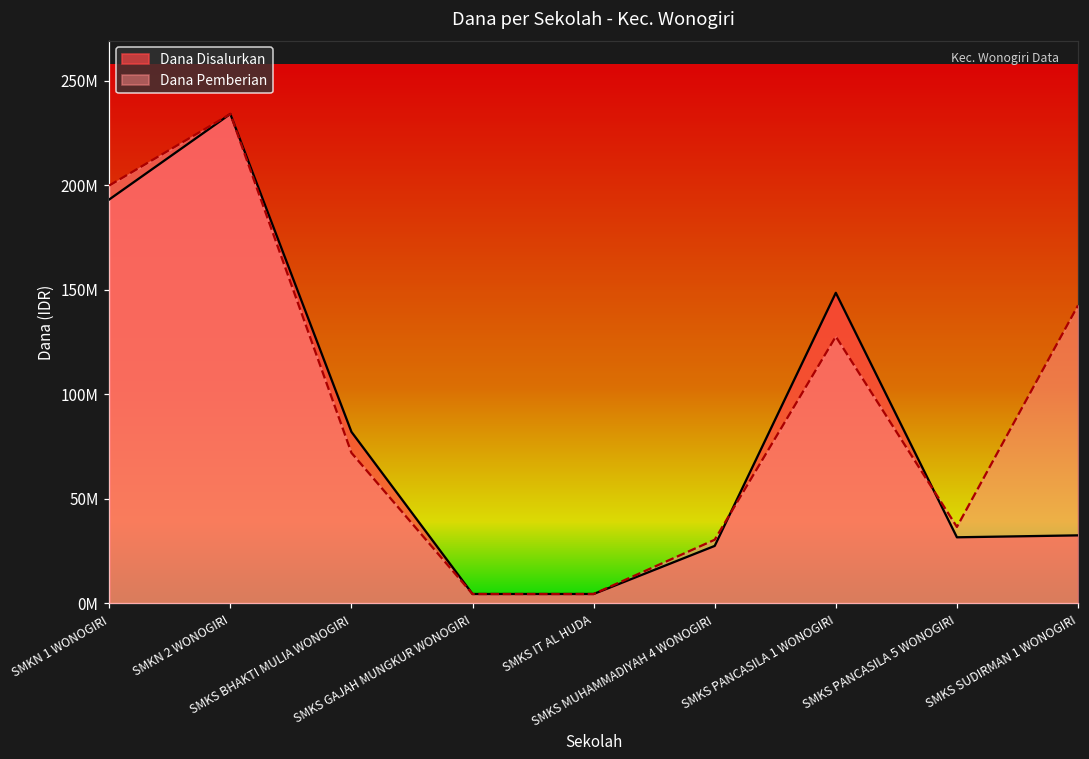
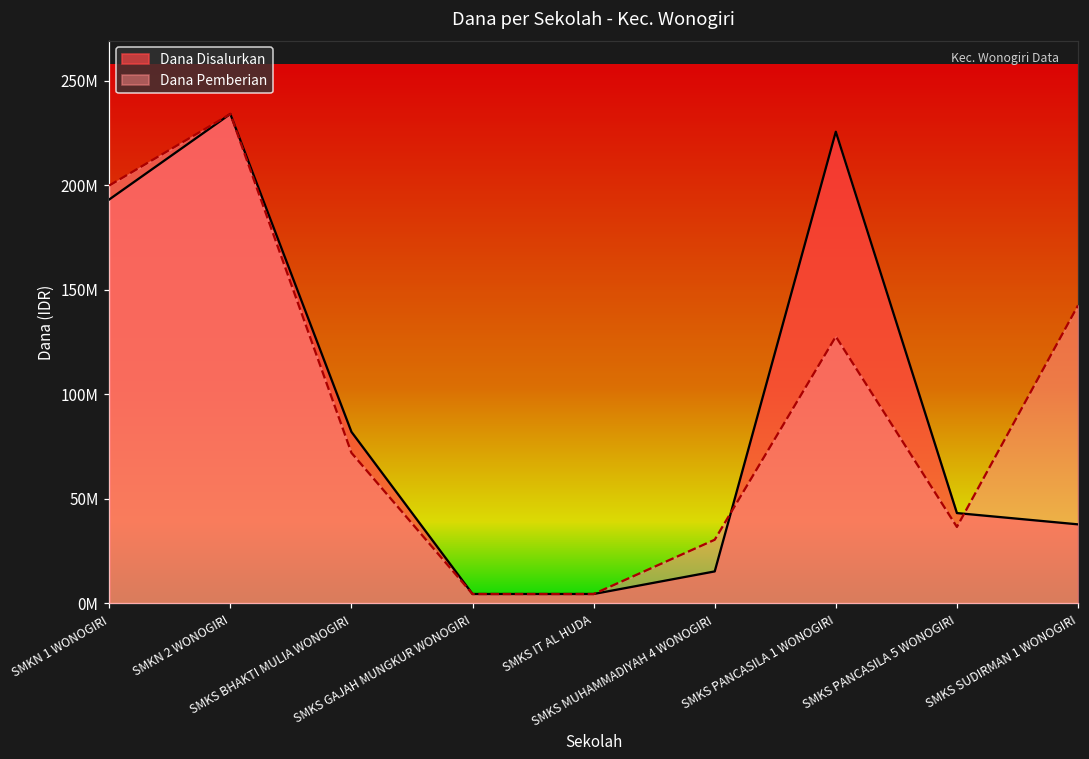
Dana Disalurkan, SMKS MUHAMMADIYAH 4 WONOGIRI: 27000000 -> 15000000
Dana Disalurkan, SMKS PANCASILA 1 WONOGIRI: 149000000 -> 226000000
Dana Disalurkan, SMKS PANCASILA 5 WONOGIRI: 32000000 -> 43000000
Dana Disalurkan, SMKS SUDIRMAN 1 WONOGIRI: 33000000 -> 38000000
